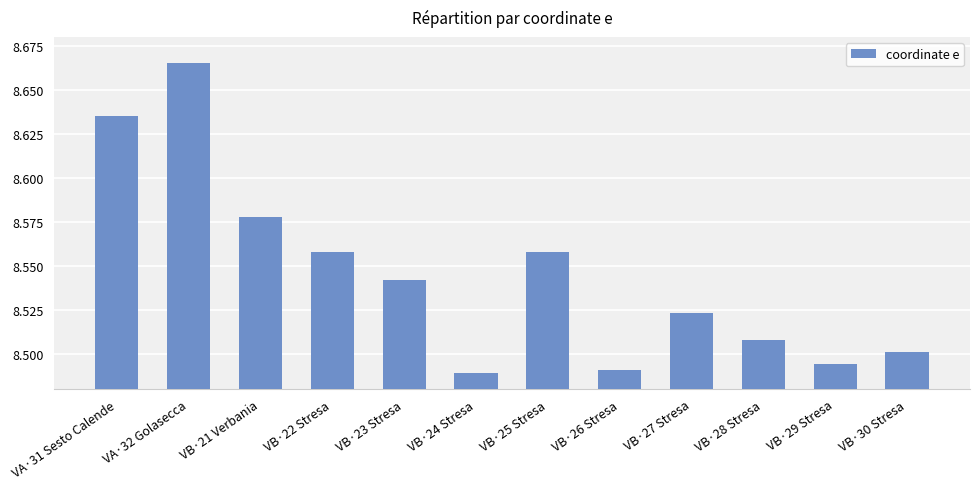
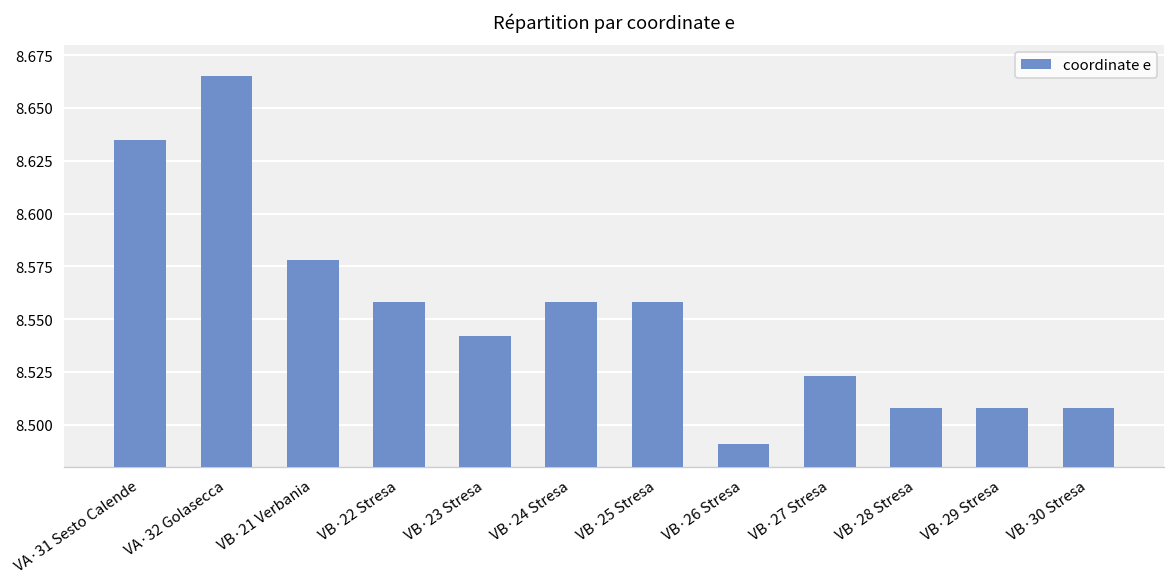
VB·24 Stresa: 8.489 -> 8.558
VB·29 Stresa: 8.494 -> 8.508
VB·30 Stresa: 8.501 -> 8.508
